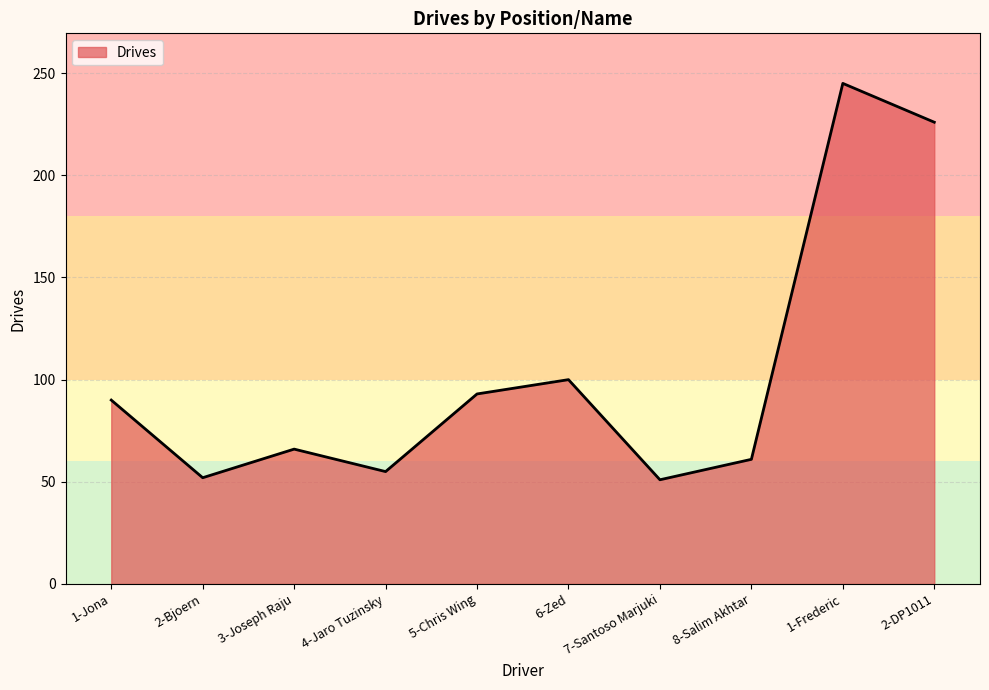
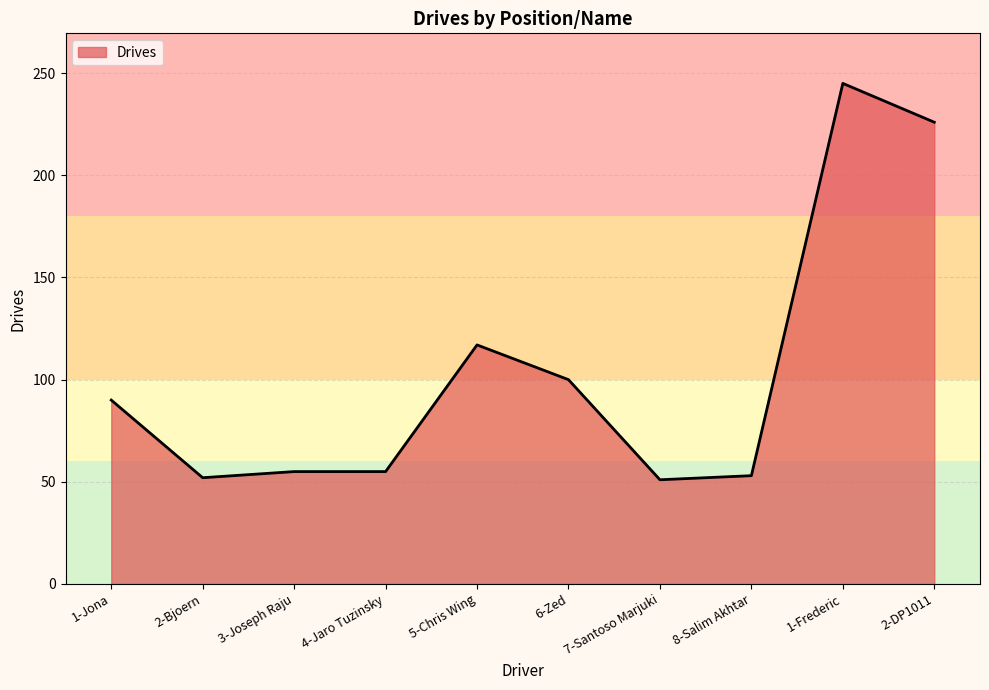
3-Joseph Raju: 66 -> 55
5-Chris Wing: 93 -> 117
8-Salim Akhtar: 61 -> 53
